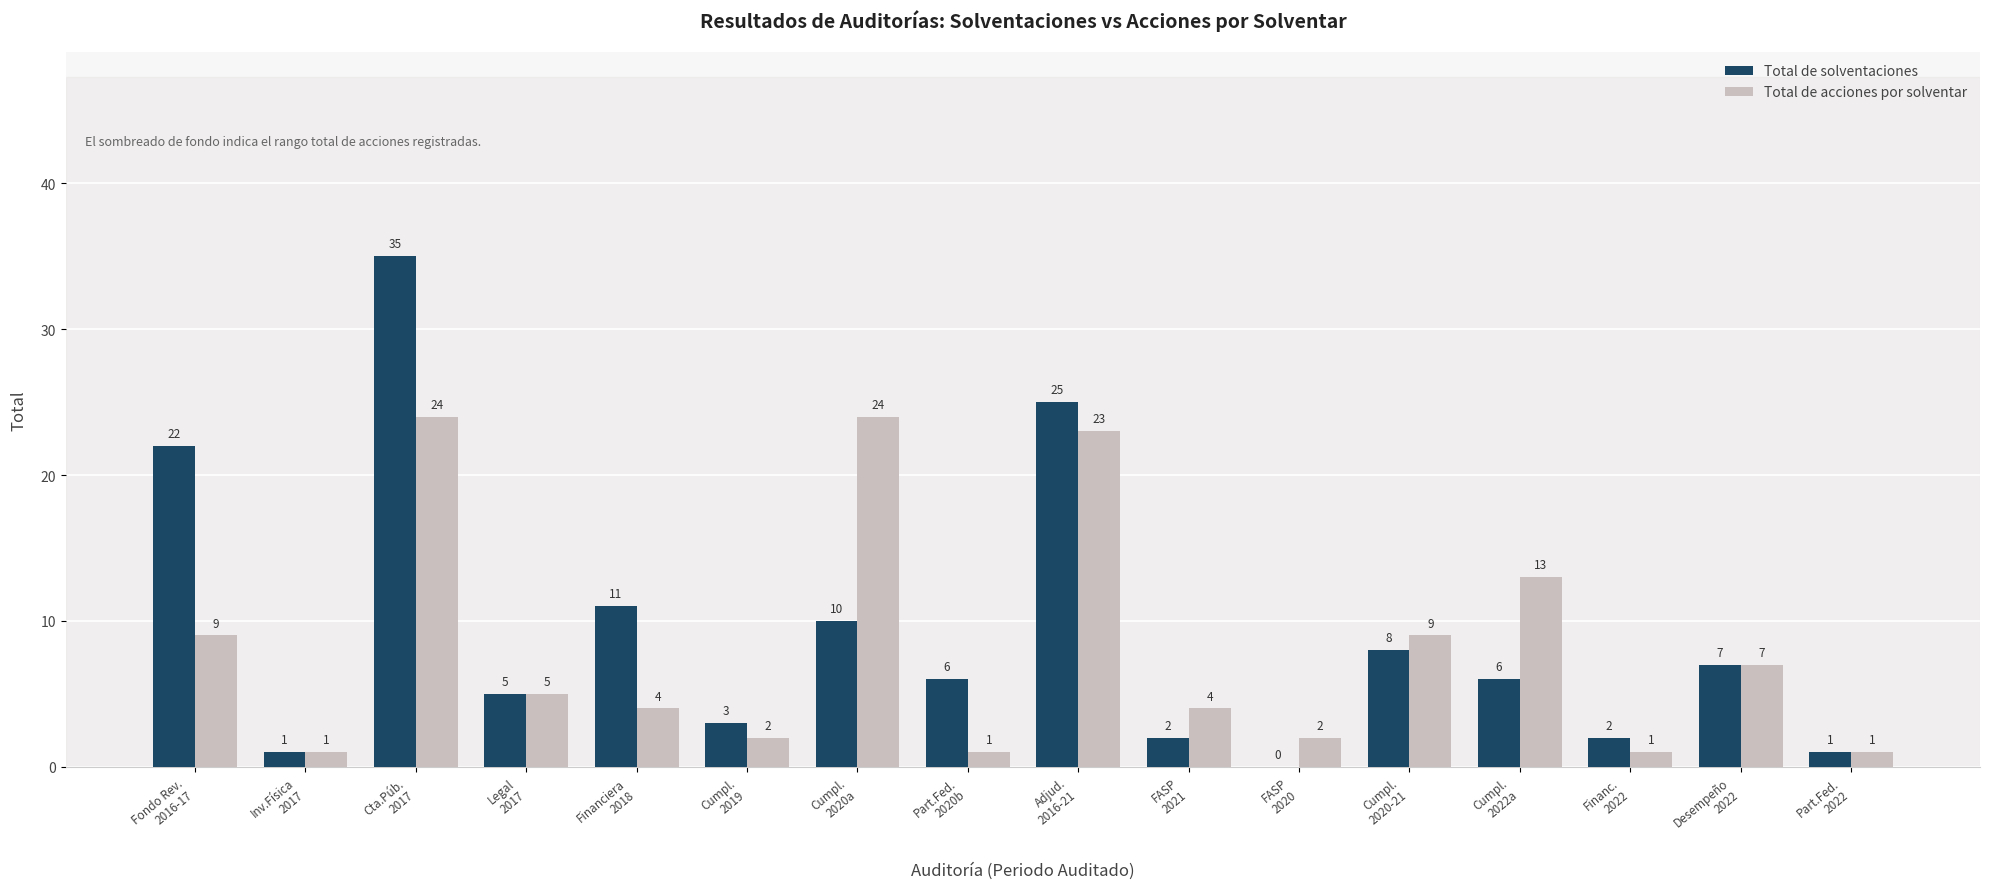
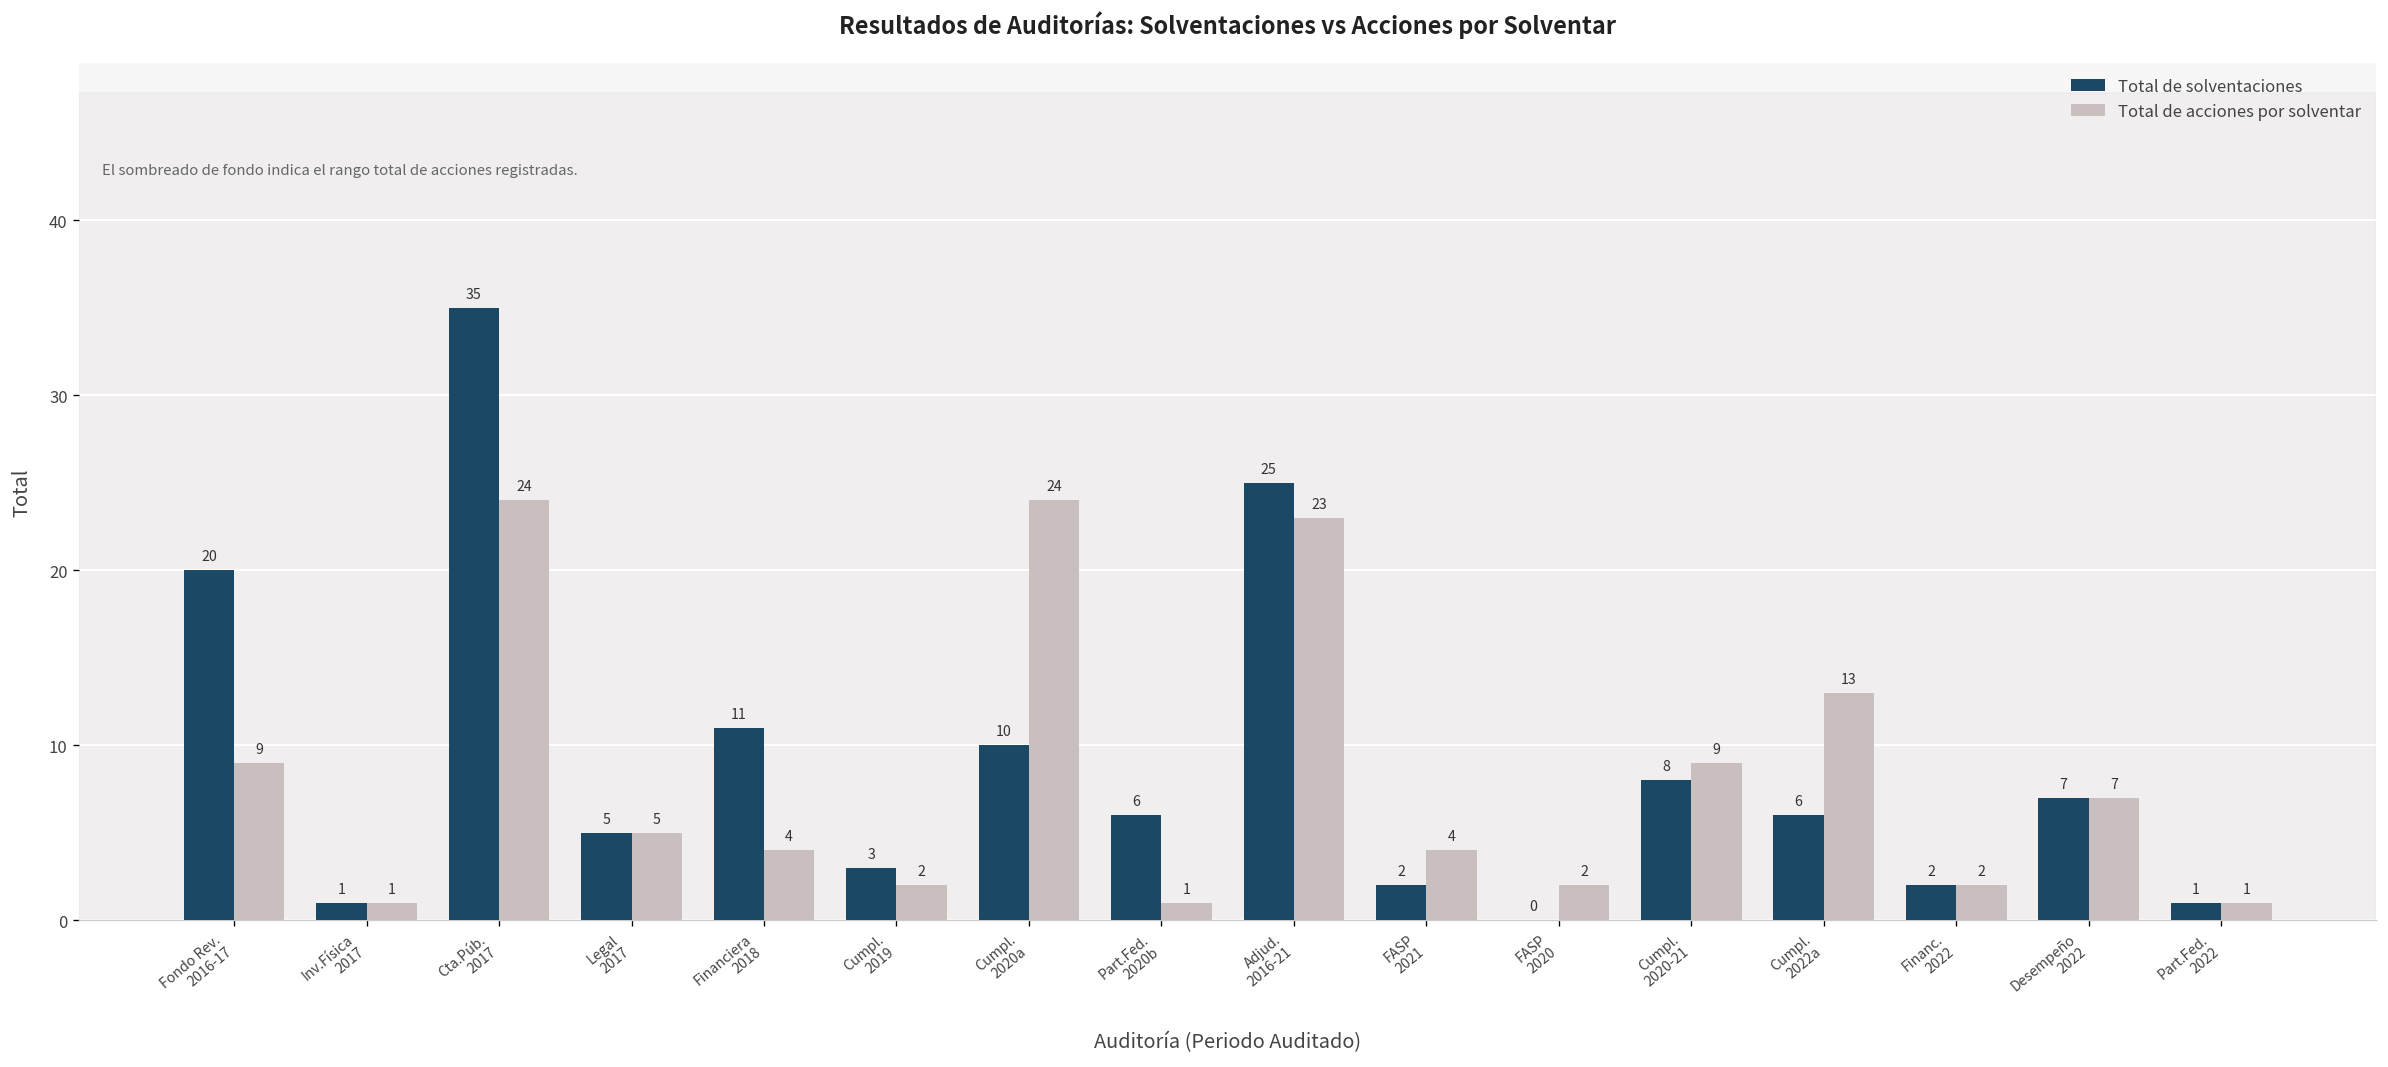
Total de solventaciones, Fondo Rev. 2016-17: 22 -> 20
Total de acciones por solventar, Financ. 2022: 1 -> 2
